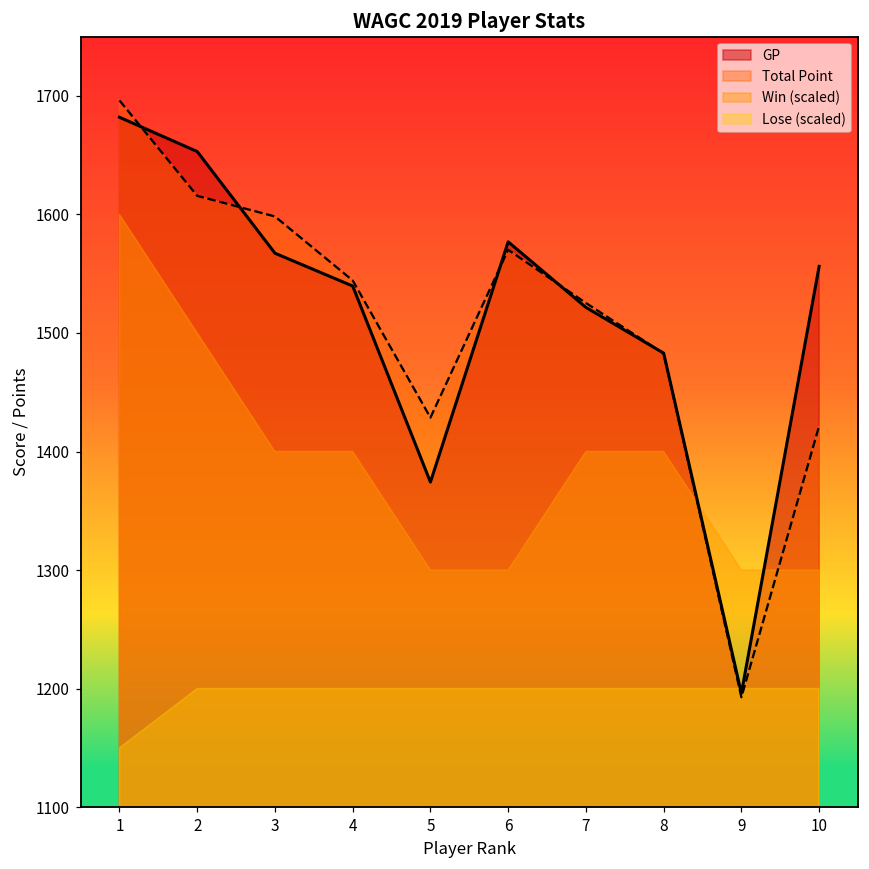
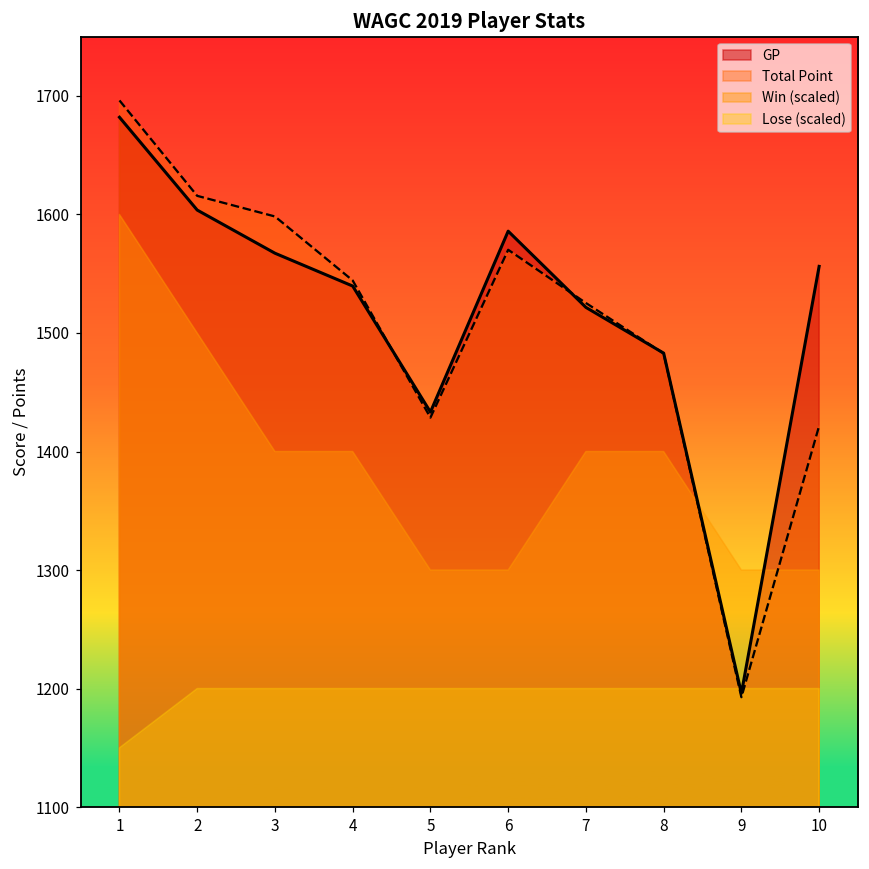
GP, 2: 1653 -> 1604
GP, 5: 1374 -> 1433
GP, 6: 1577 -> 1586
